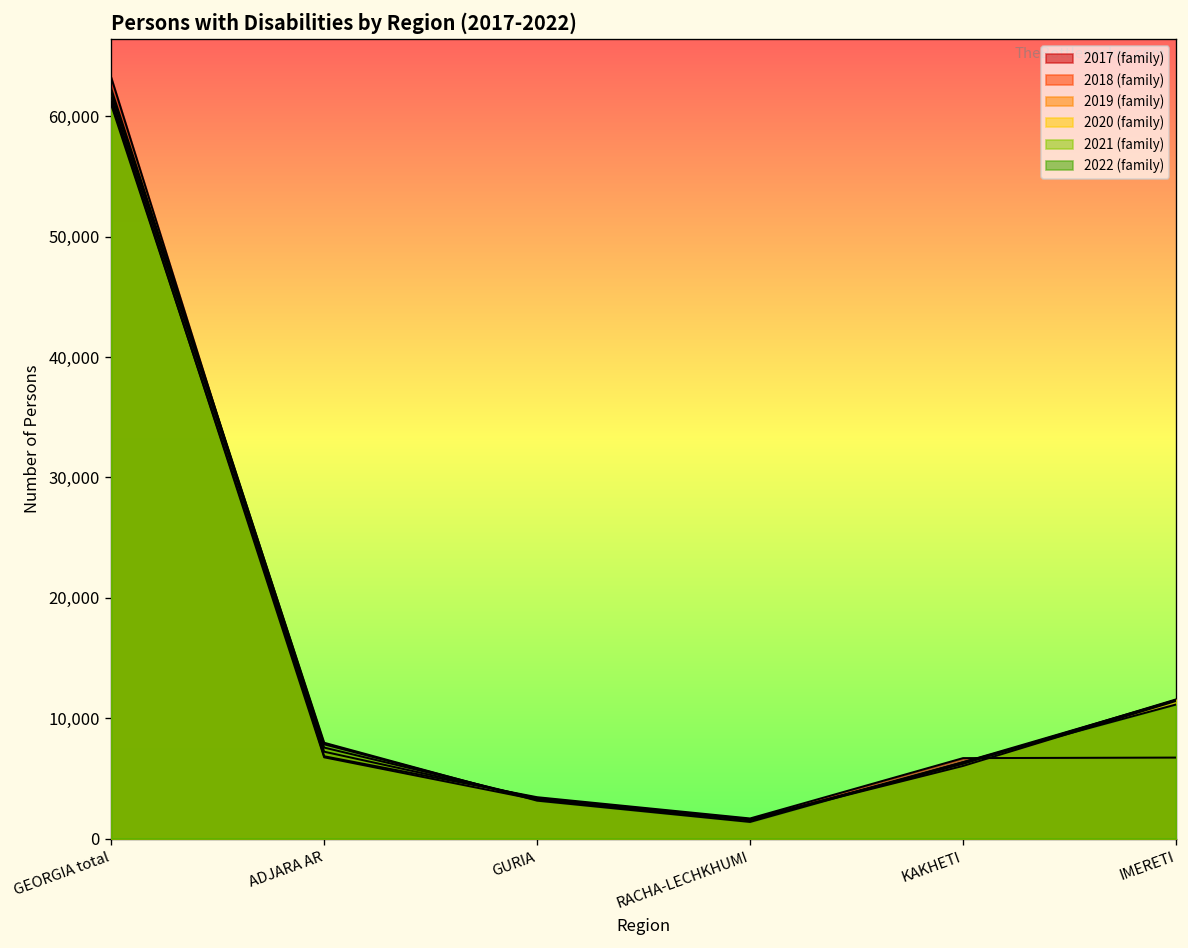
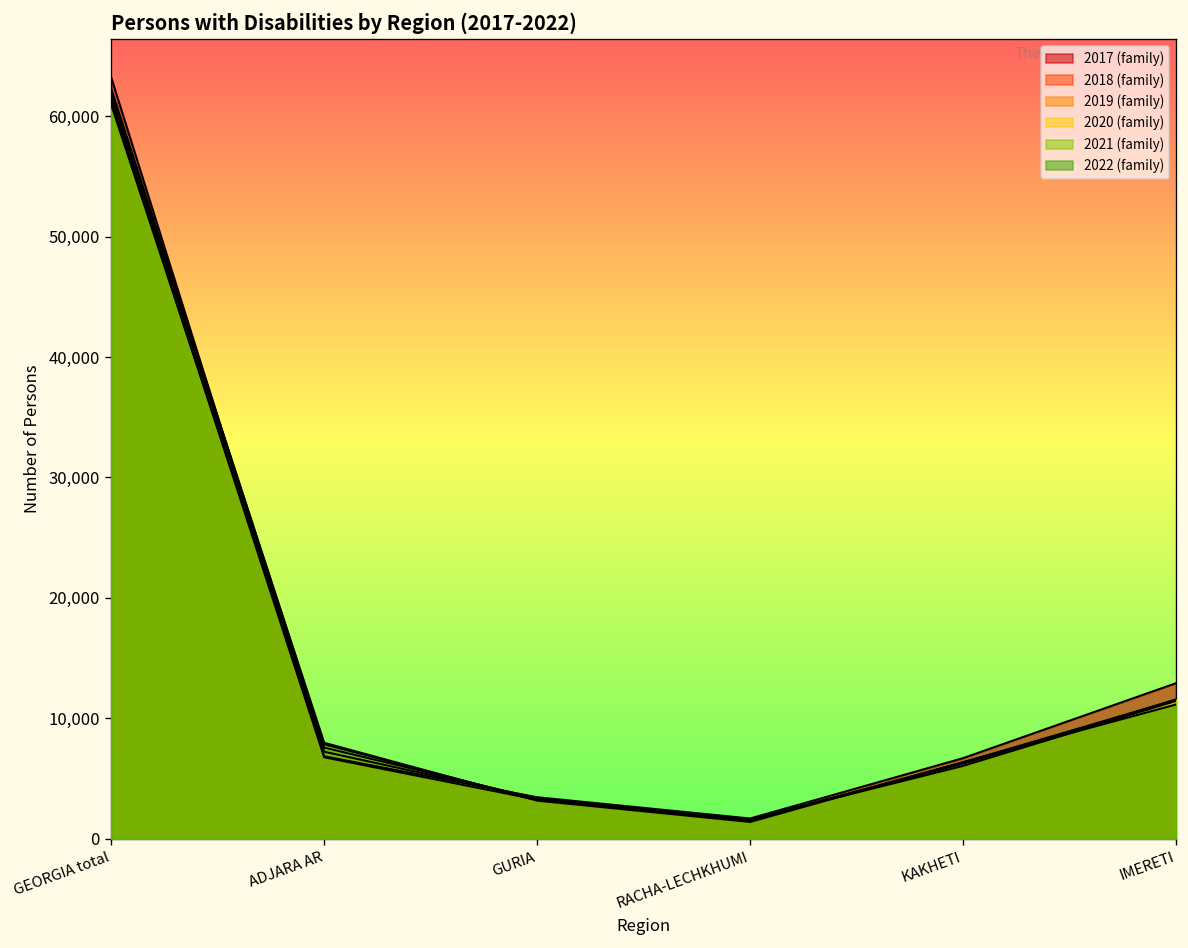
2017 (family), IMERETI: 6,700 -> 12,900
